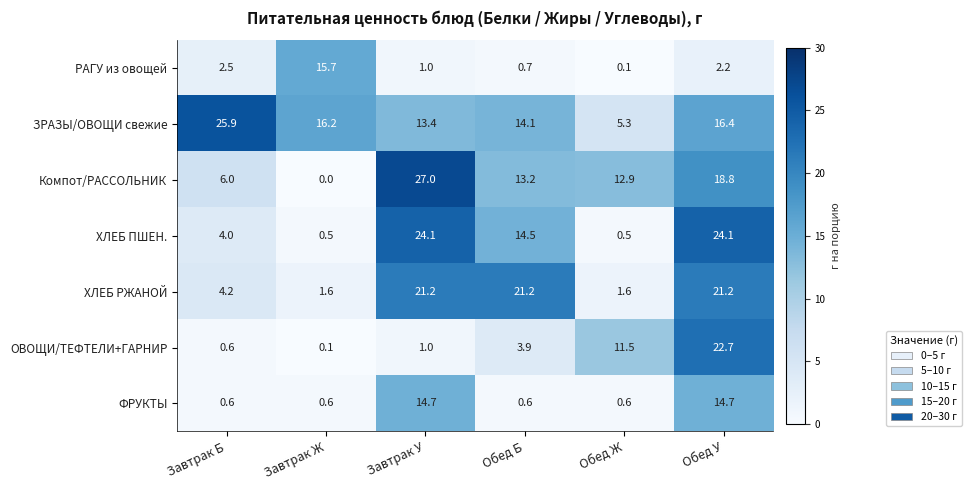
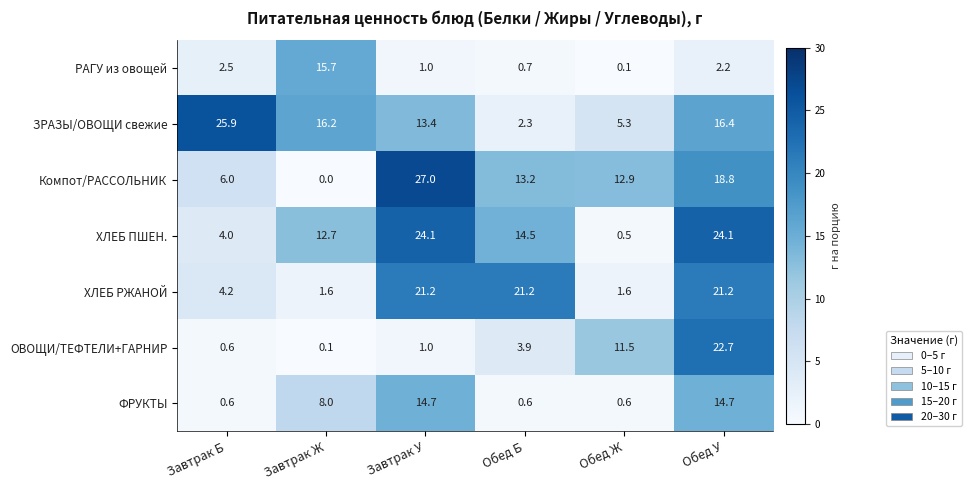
ЗРАЗЫ/ОВОЩИ свежие, Обед Б: 14.1 -> 2.3
ХЛЕБ ПШЕН., Завтрак Ж: 0.5 -> 12.7
ФРУКТЫ, Завтрак Ж: 0.6 -> 8.0
